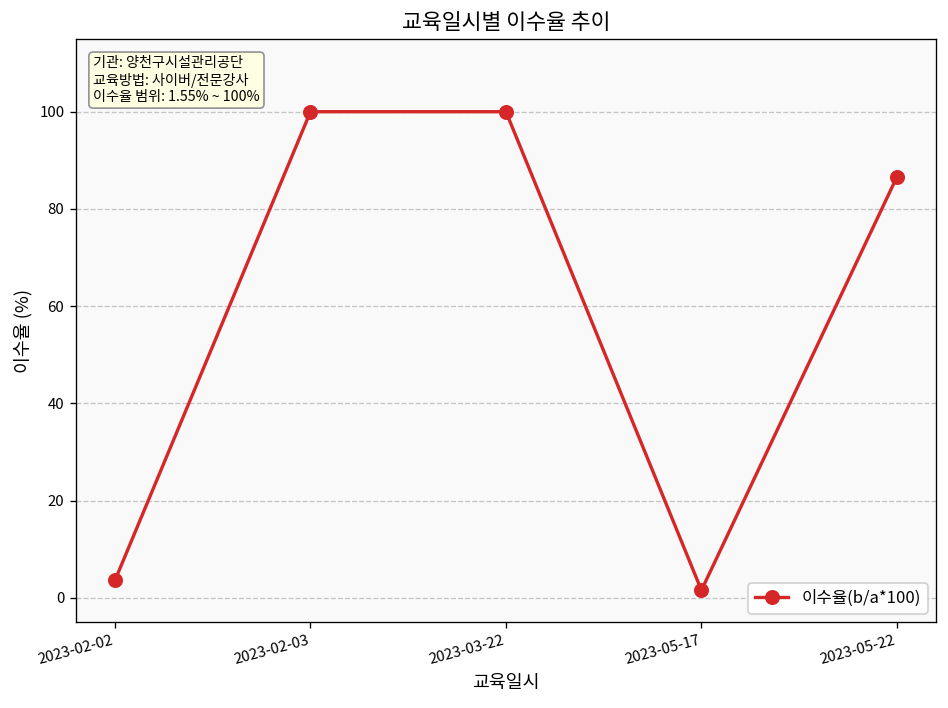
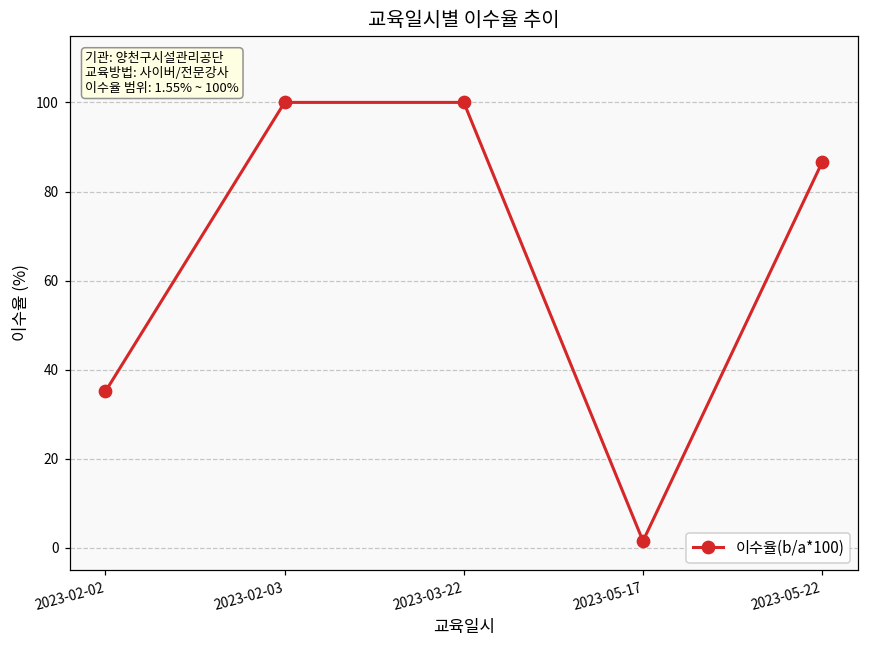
2023-02-02: 4 -> 35
